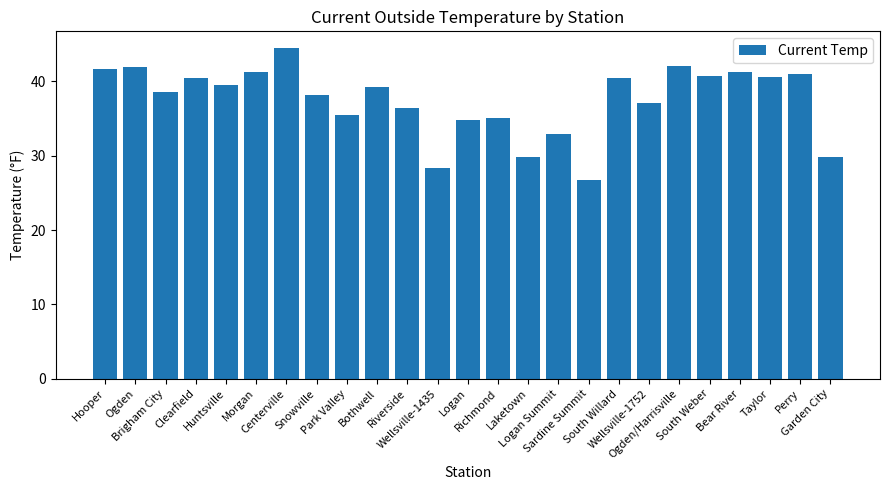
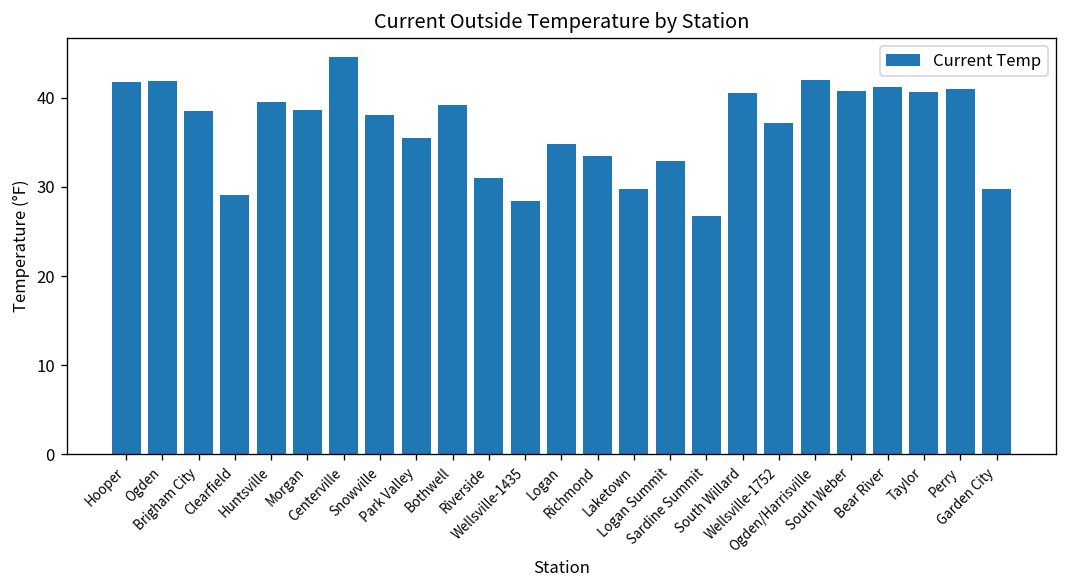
Clearfield: 41 -> 29
Morgan: 41 -> 39
Riverside: 36 -> 31
Richmond: 35 -> 33
